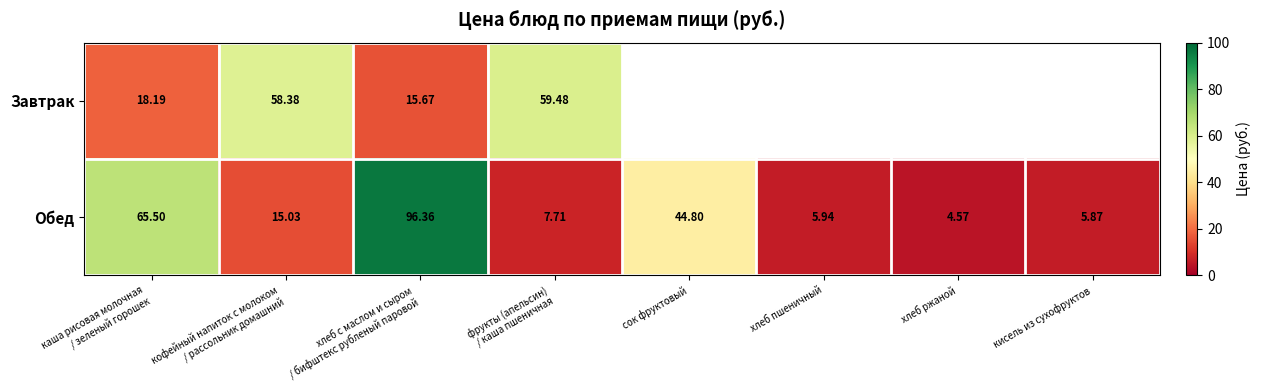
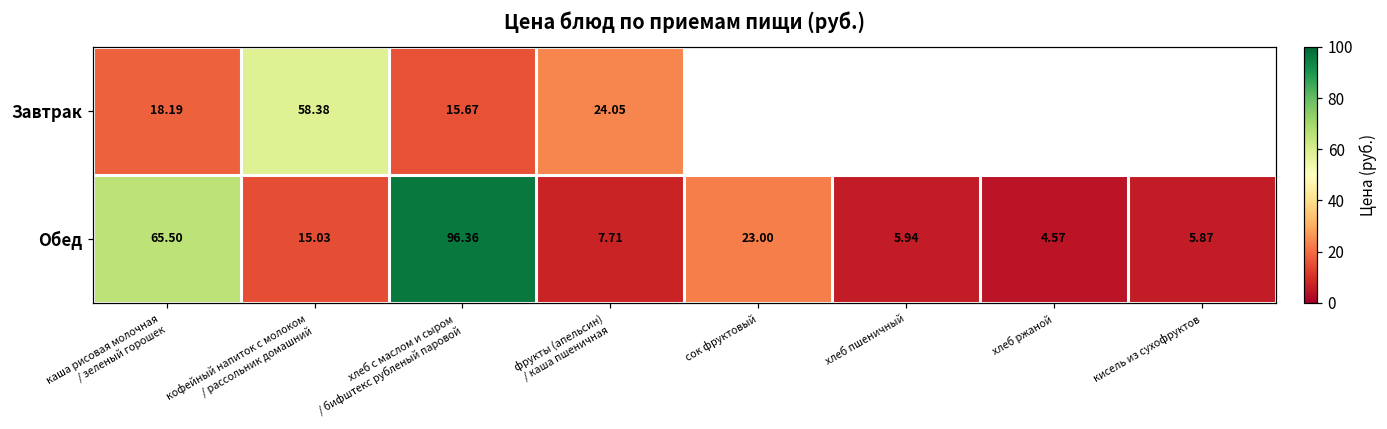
Завтрак, фрукты (апельсин) / каша пшеничная: 59.48 -> 24.05
Обед, сок фруктовый: 44.80 -> 23.00
